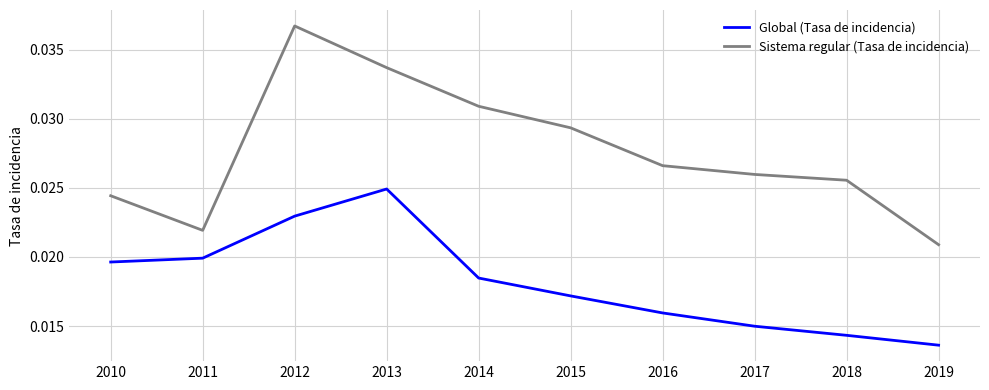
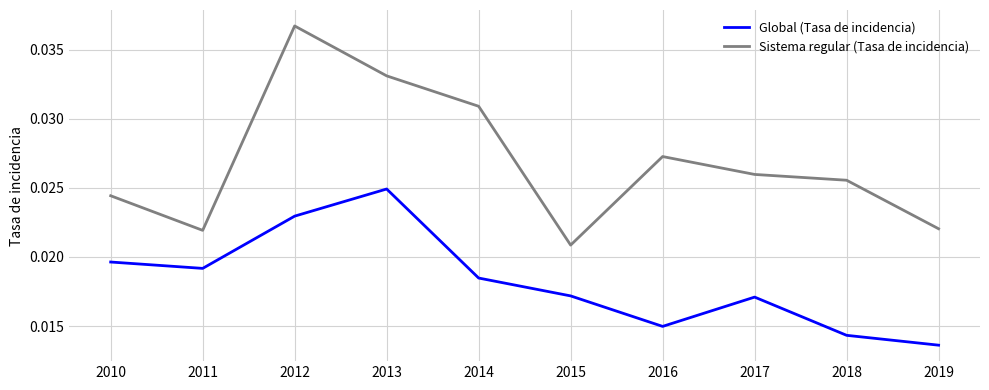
Global (Tasa de incidencia), 2011: 0.0199 -> 0.0192
Sistema regular (Tasa de incidencia), 2013: 0.0337 -> 0.0331
Sistema regular (Tasa de incidencia), 2015: 0.0293 -> 0.0209
Global (Tasa de incidencia), 2016: 0.0159 -> 0.0150
Sistema regular (Tasa de incidencia), 2016: 0.0266 -> 0.0273
Global (Tasa de incidencia), 2017: 0.0150 -> 0.0171
Sistema regular (Tasa de incidencia), 2019: 0.0209 -> 0.0220
